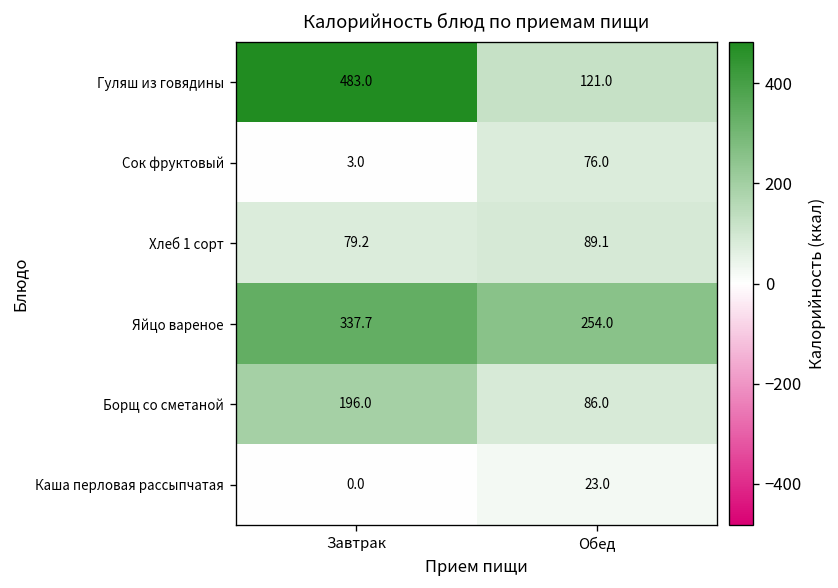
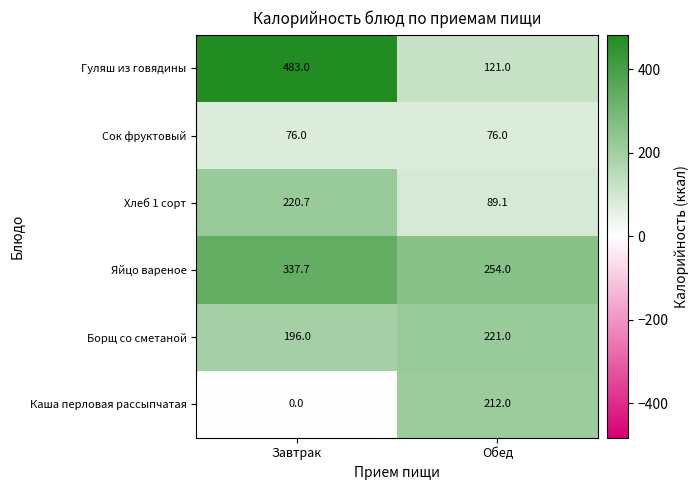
Сок фруктовый, Завтрак: 3.0 -> 76.0
Хлеб 1 сорт, Завтрак: 79.2 -> 220.7
Борщ со сметаной, Обед: 86.0 -> 221.0
Каша перловая рассыпчатая, Обед: 23.0 -> 212.0
